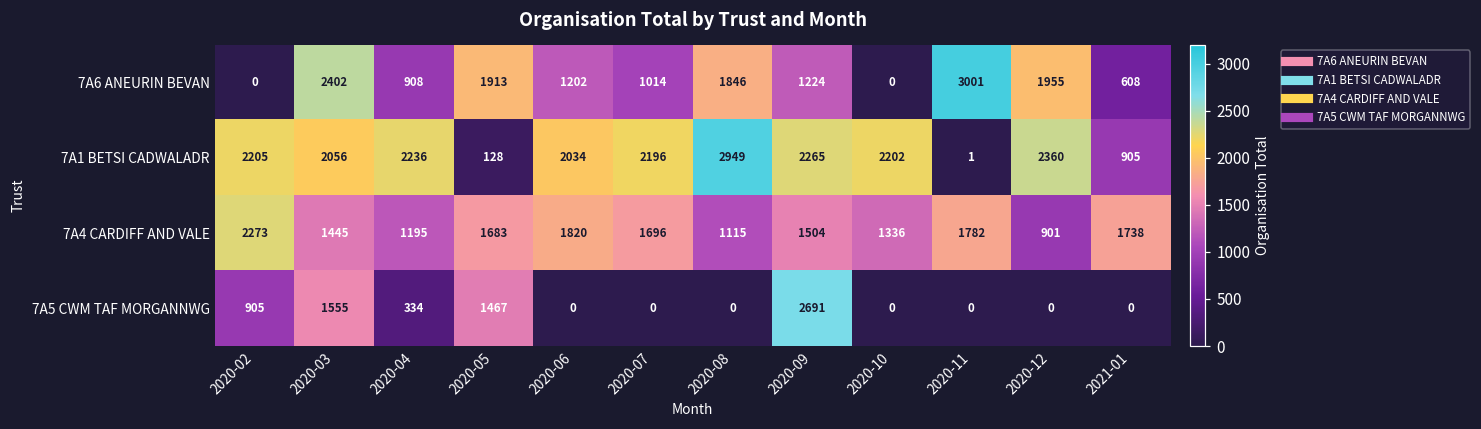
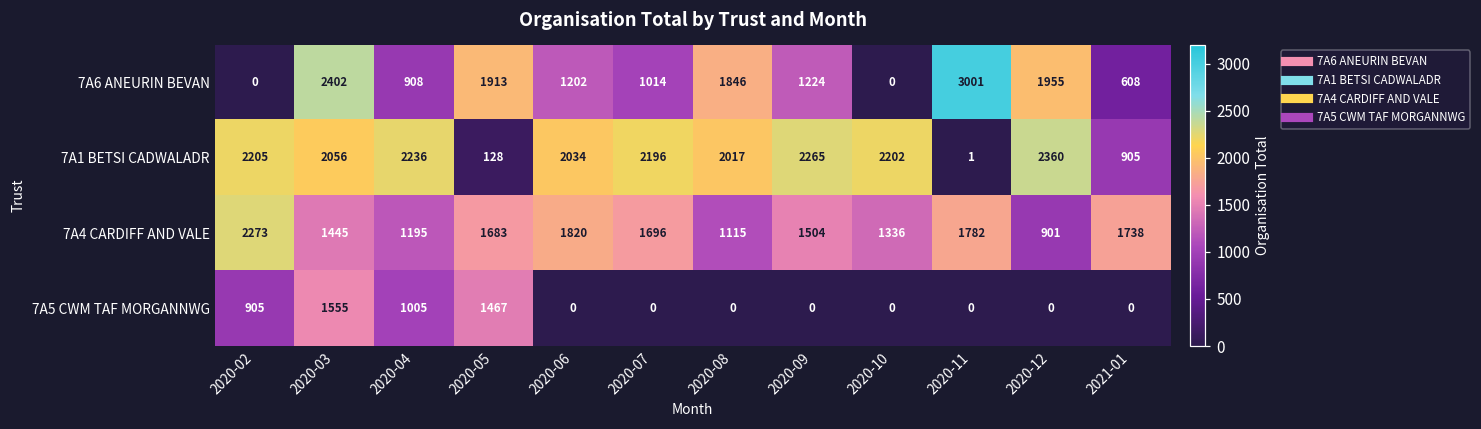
7A1 BETSI CADWALADR, 2020-08: 2949 -> 2017
7A5 CWM TAF MORGANNWG, 2020-04: 334 -> 1005
7A5 CWM TAF MORGANNWG, 2020-09: 2691 -> 0
